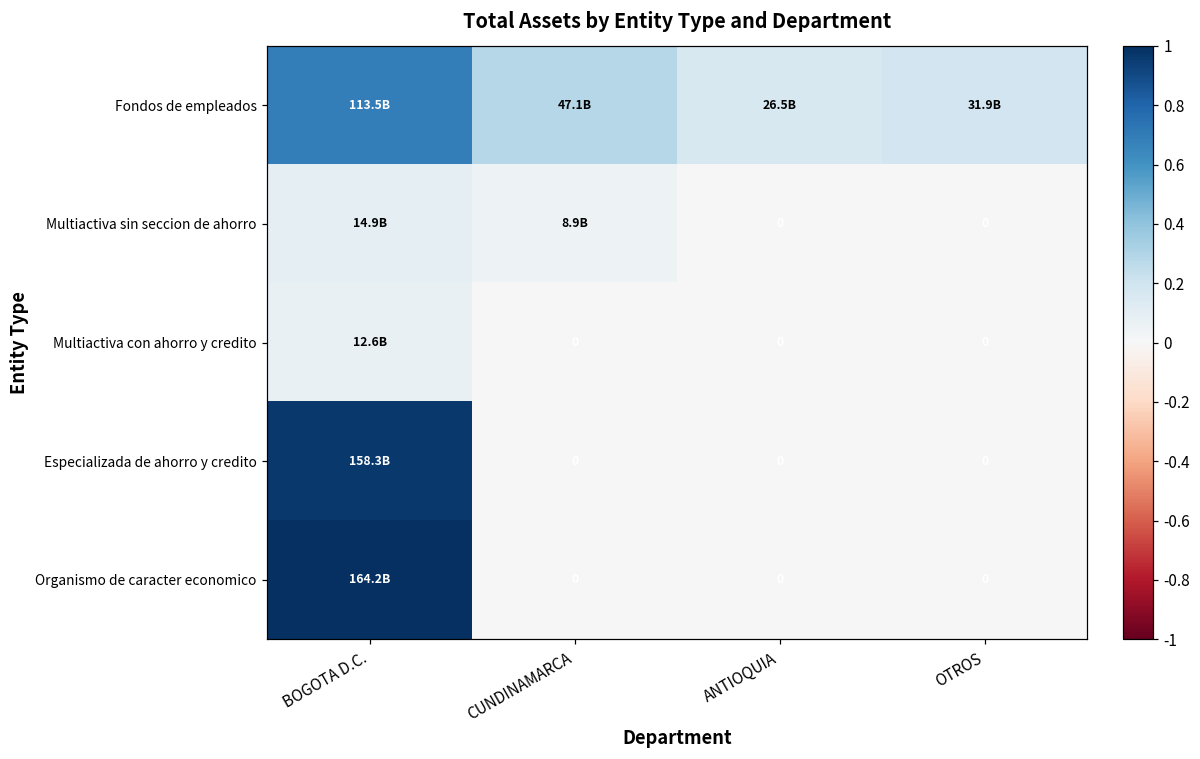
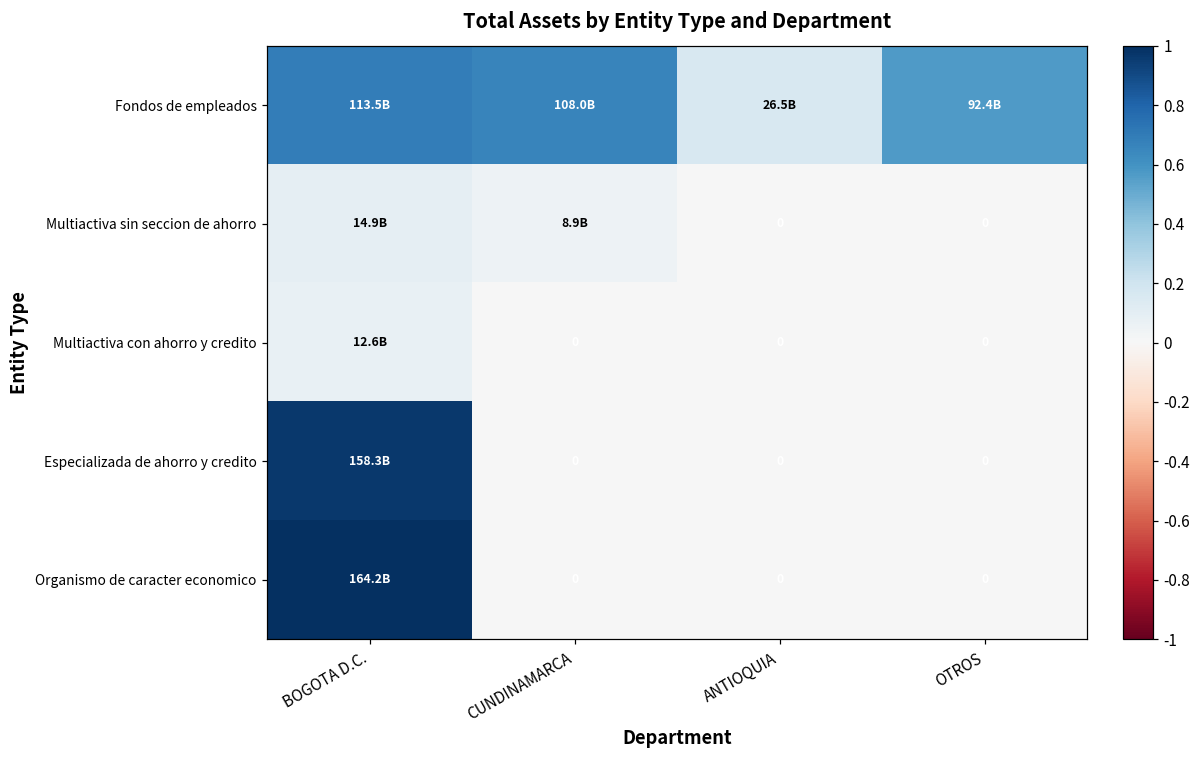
Fondos de empleados, CUNDINAMARCA: 47.1B -> 108.0B
Fondos de empleados, OTROS: 31.9B -> 92.4B
